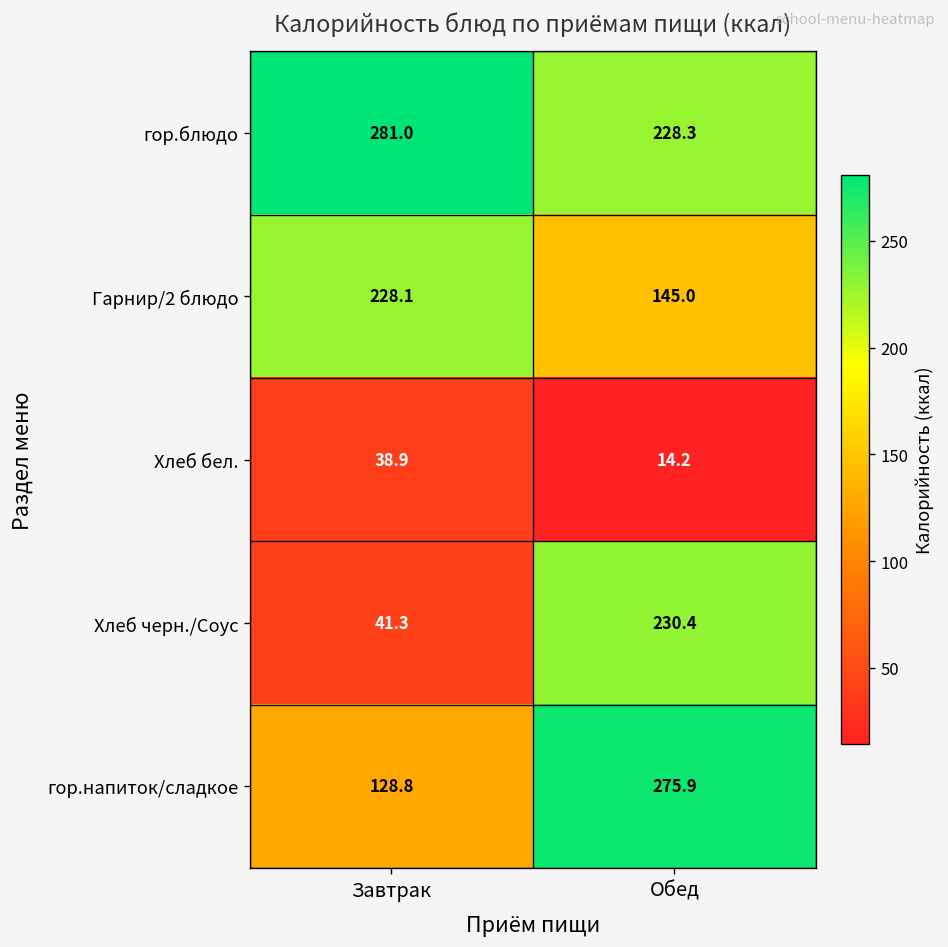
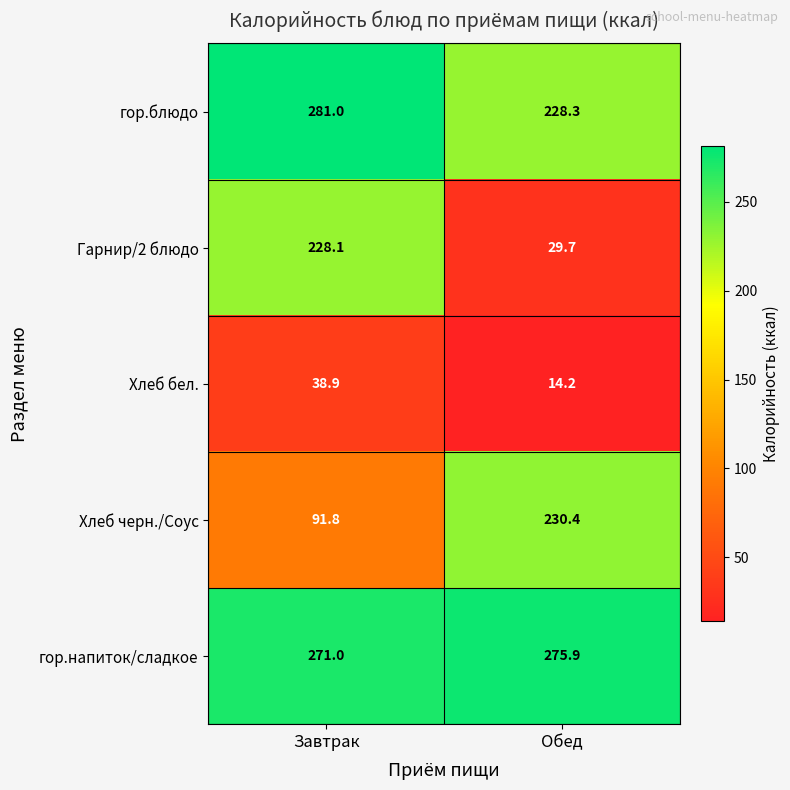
Гарнир/2 блюдо, Обед: 145.0 -> 29.7
Хлеб черн./Соус, Завтрак: 41.3 -> 91.8
гор.напиток/сладкое, Завтрак: 128.8 -> 271.0
